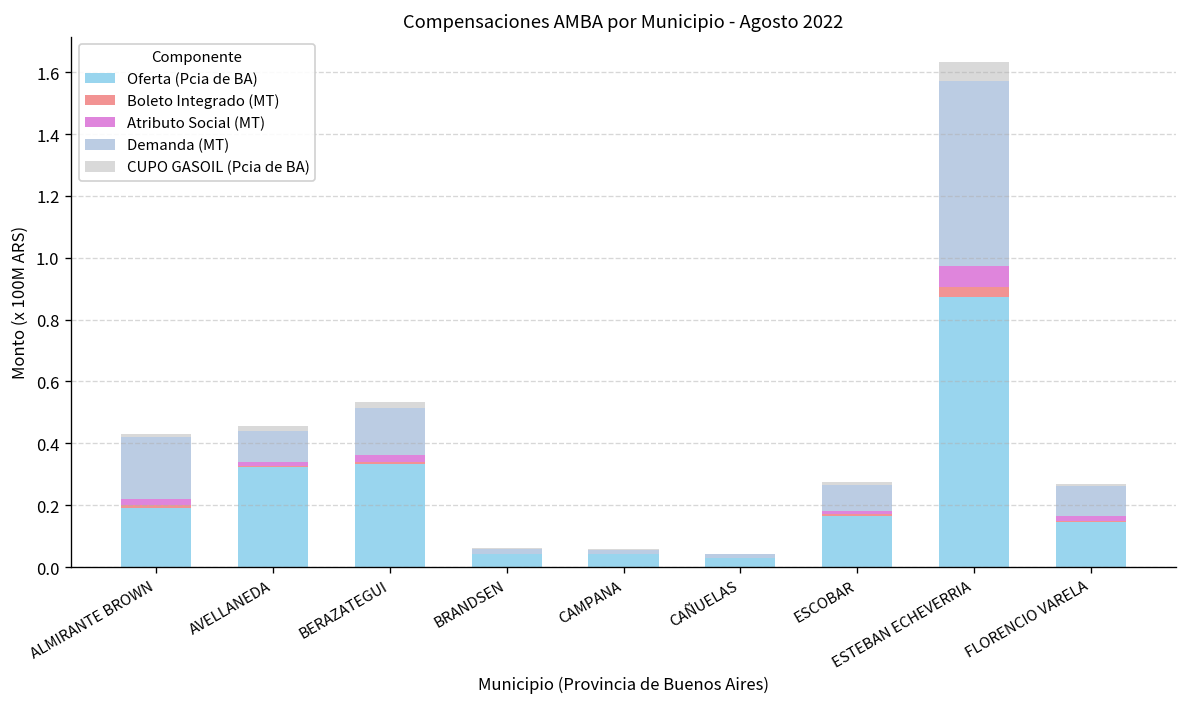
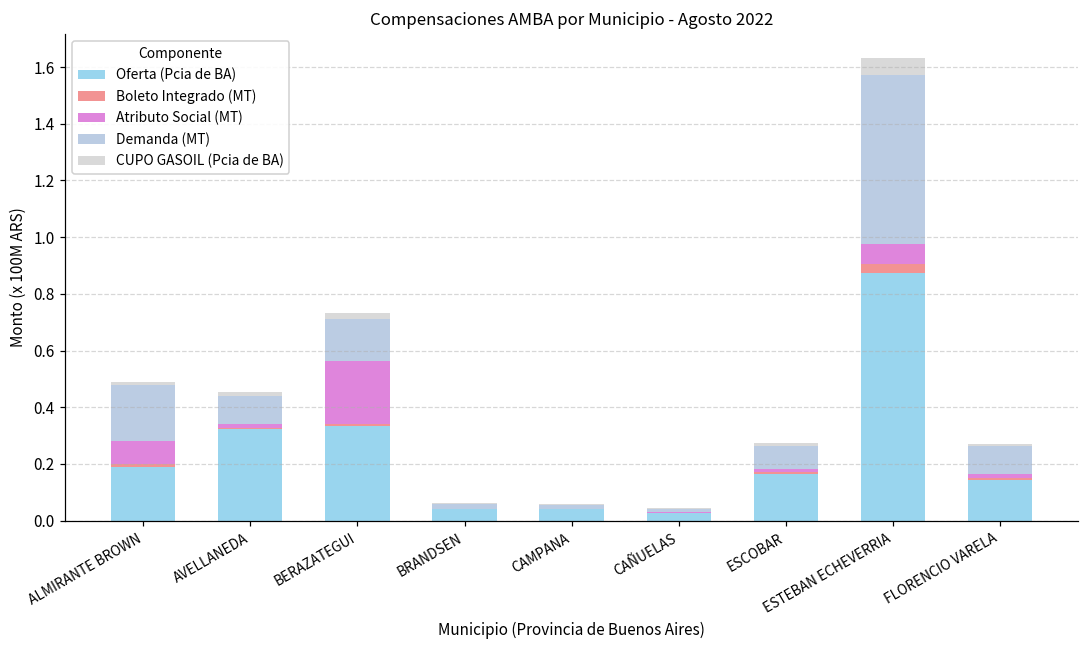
Atributo Social (MT), ALMIRANTE BROWN: 0.02 -> 0.08
Atributo Social (MT), BERAZATEGUI: 0.02 -> 0.22
